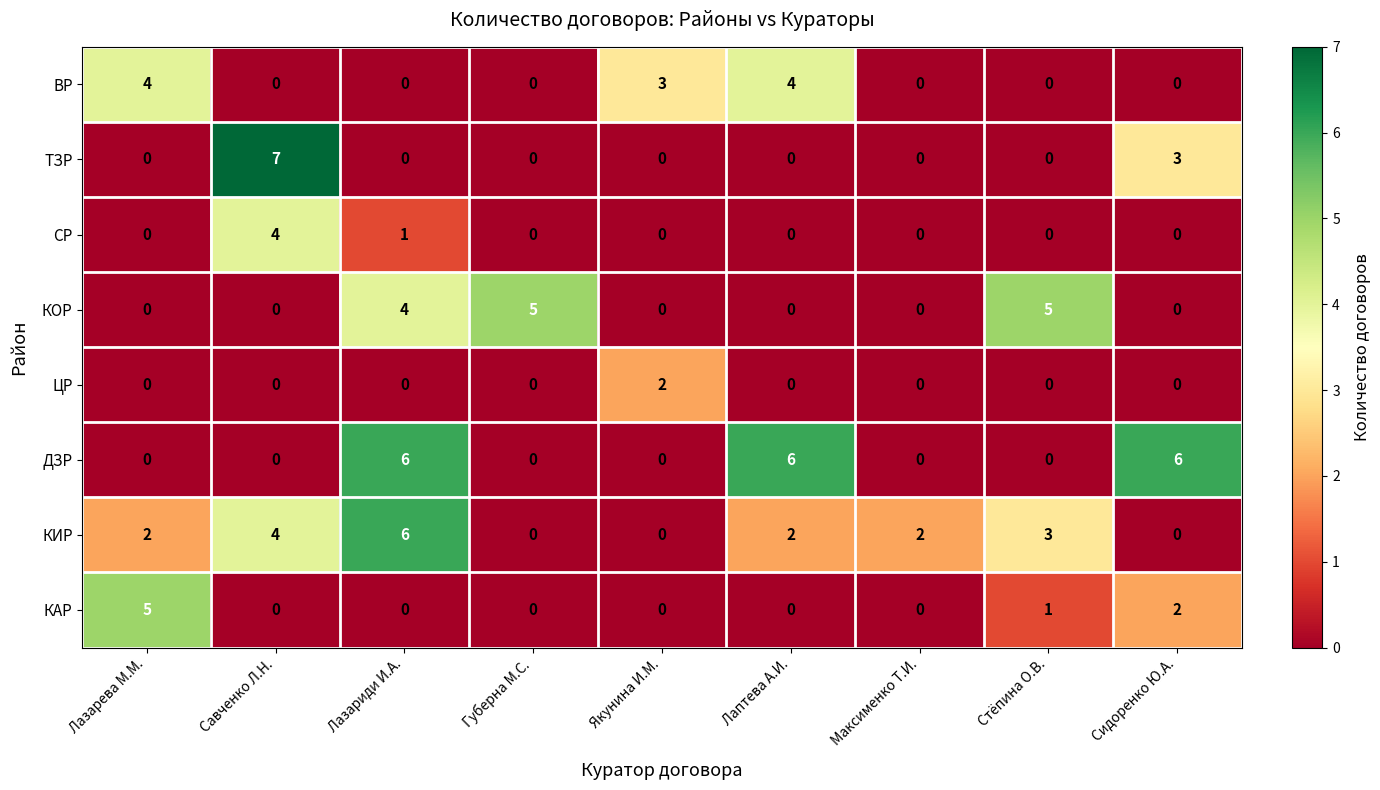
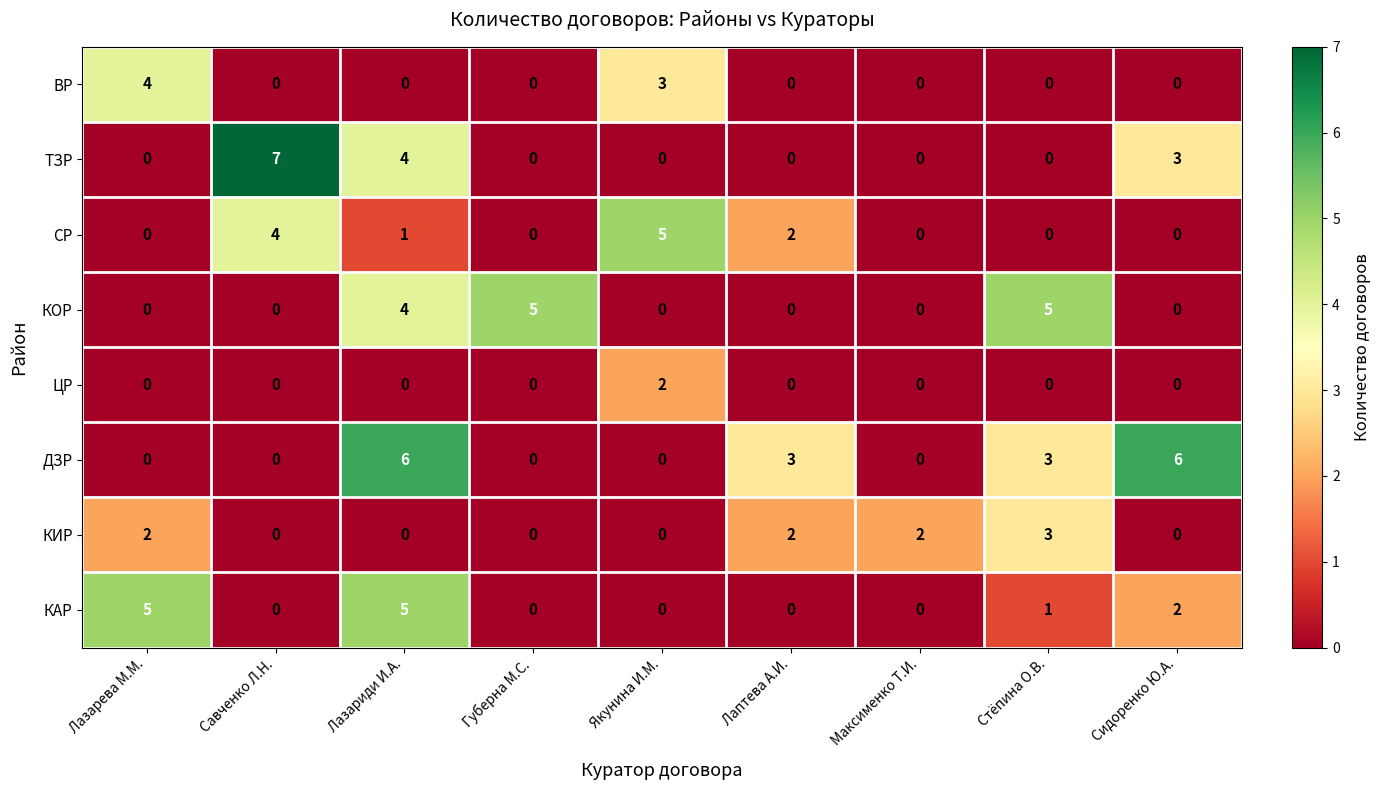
ВР, Лаптева А.И.: 4 -> 0
ТЗР, Лазариди И.А.: 0 -> 4
СР, Якунина И.М.: 0 -> 5
СР, Лаптева А.И.: 0 -> 2
ДЗР, Лаптева А.И.: 6 -> 3
ДЗР, Стёпина О.В.: 0 -> 3
КИР, Савченко Л.Н.: 4 -> 0
КИР, Лазариди И.А.: 6 -> 0
КАР, Лазариди И.А.: 0 -> 5
